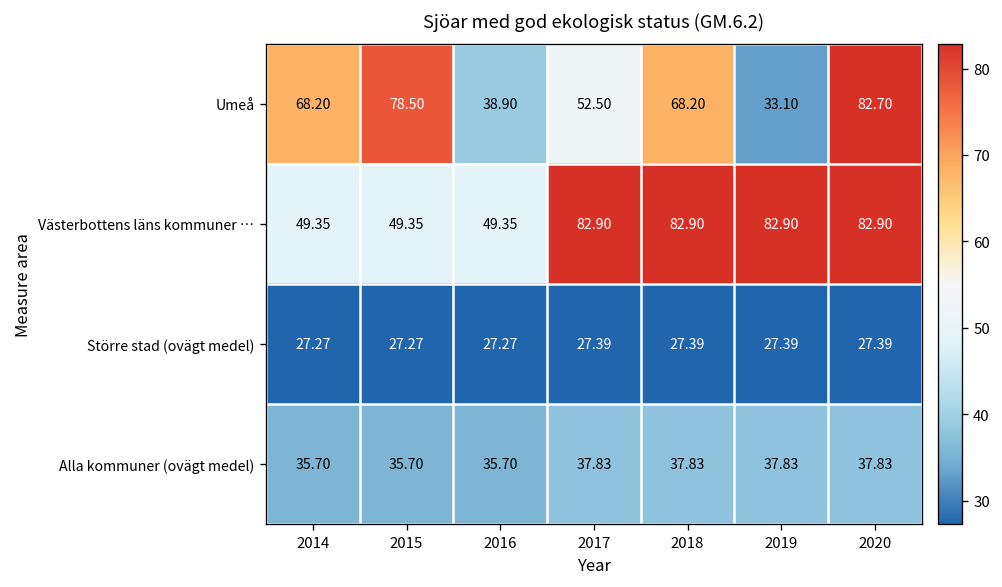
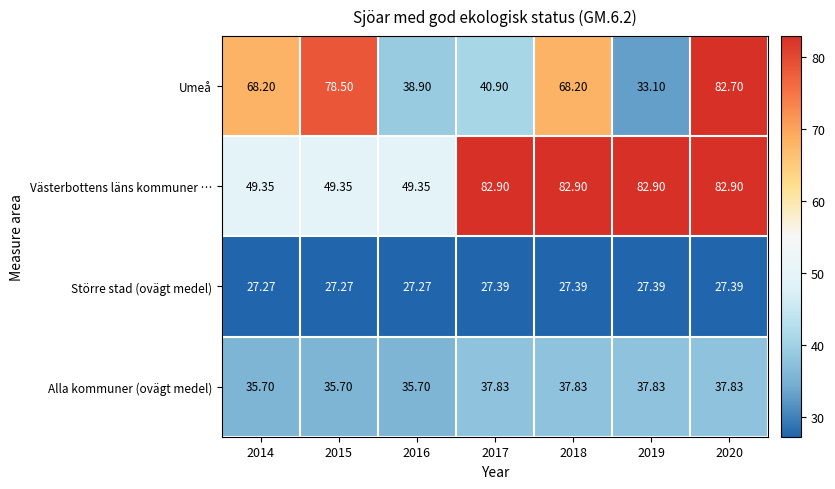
Umeå, 2017: 52.50 -> 40.90
